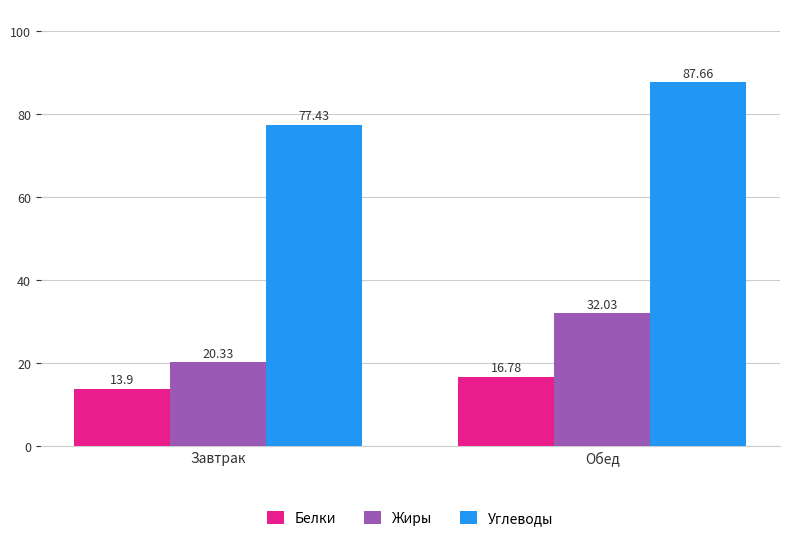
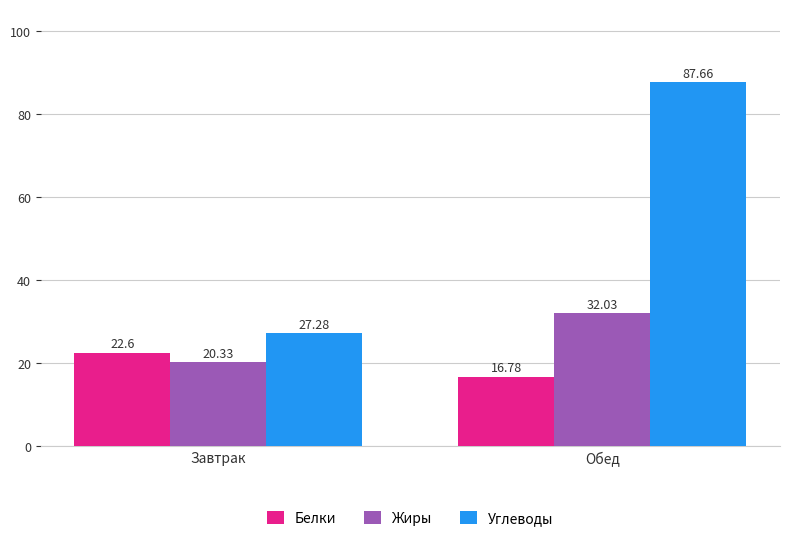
Белки, Завтрак: 13.9 -> 22.6
Углеводы, Завтрак: 77.43 -> 27.28
